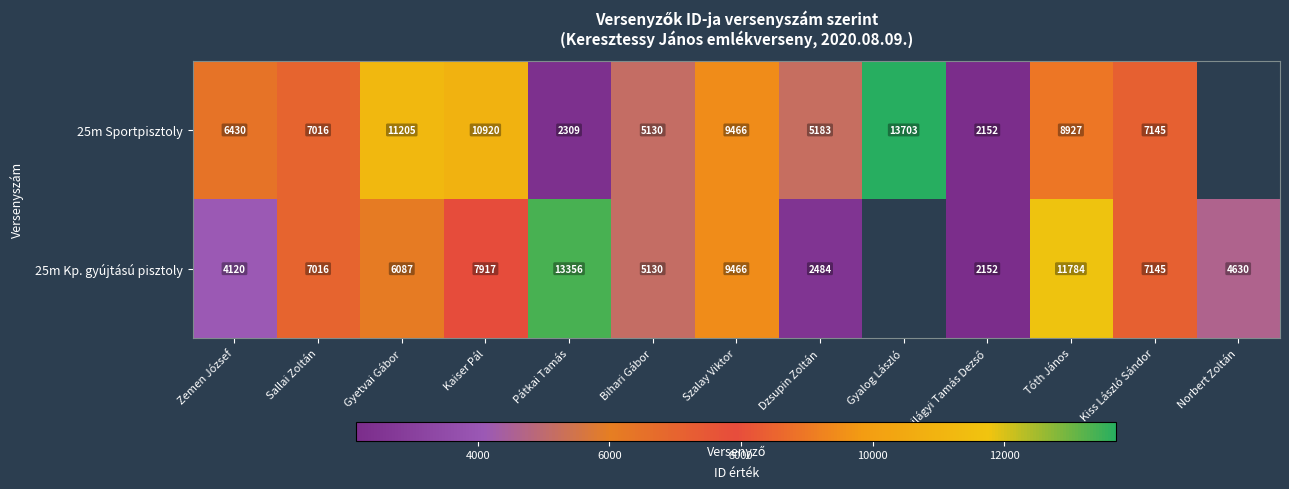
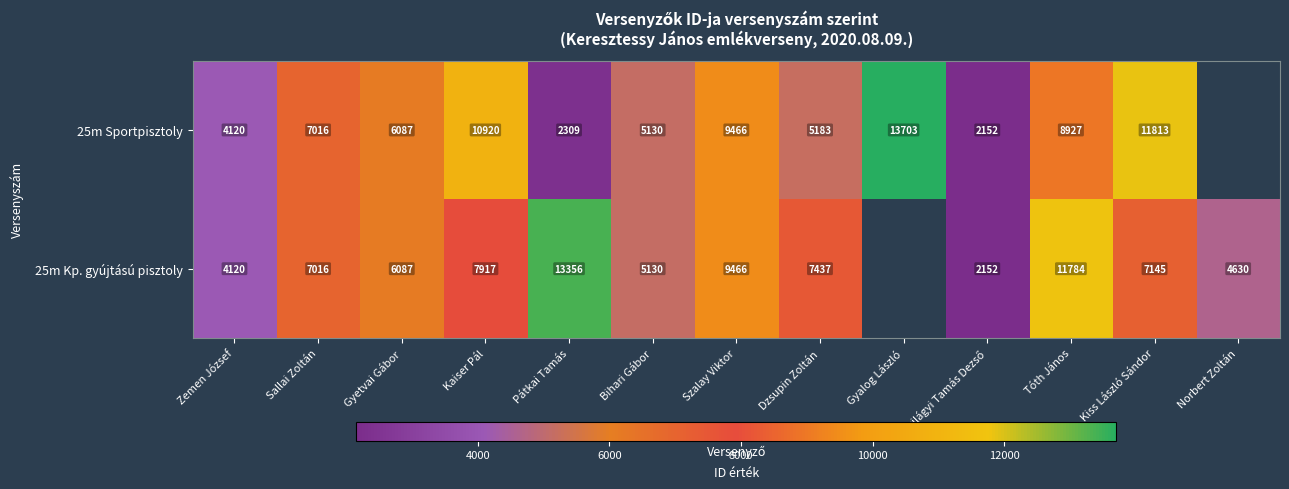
25m Sportpisztoly, Zemen József: 6430 -> 4120
25m Sportpisztoly, Gyetvai Gábor: 11205 -> 6087
25m Sportpisztoly, Kiss László Sándor: 7145 -> 11813
25m Kp. gyújtású pisztoly, Dzsupin Zoltán: 2484 -> 7437
